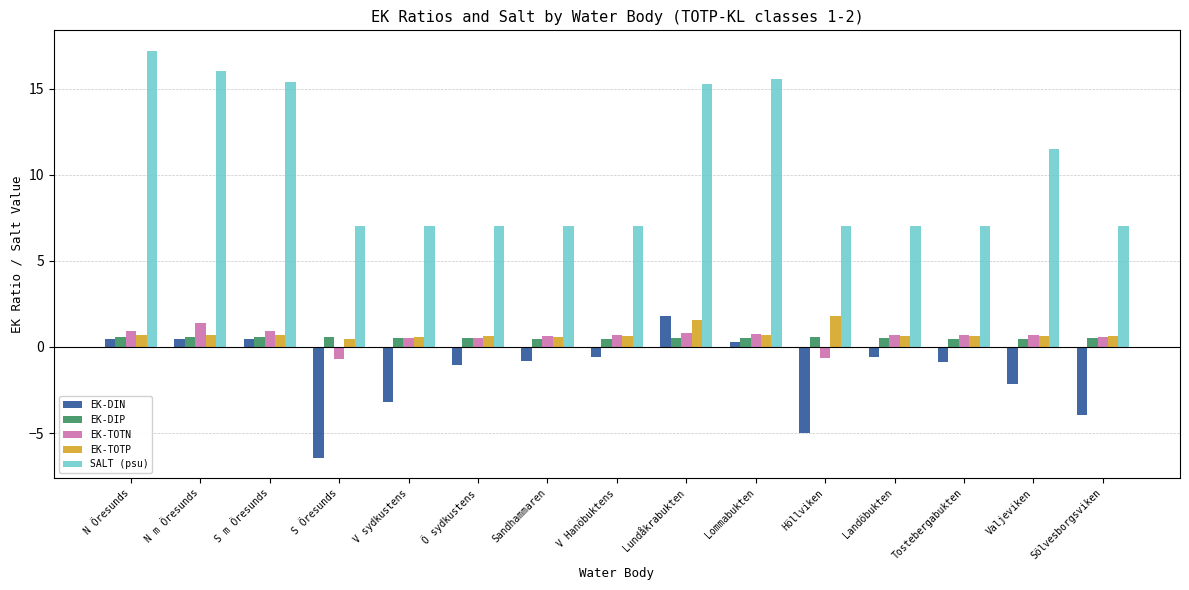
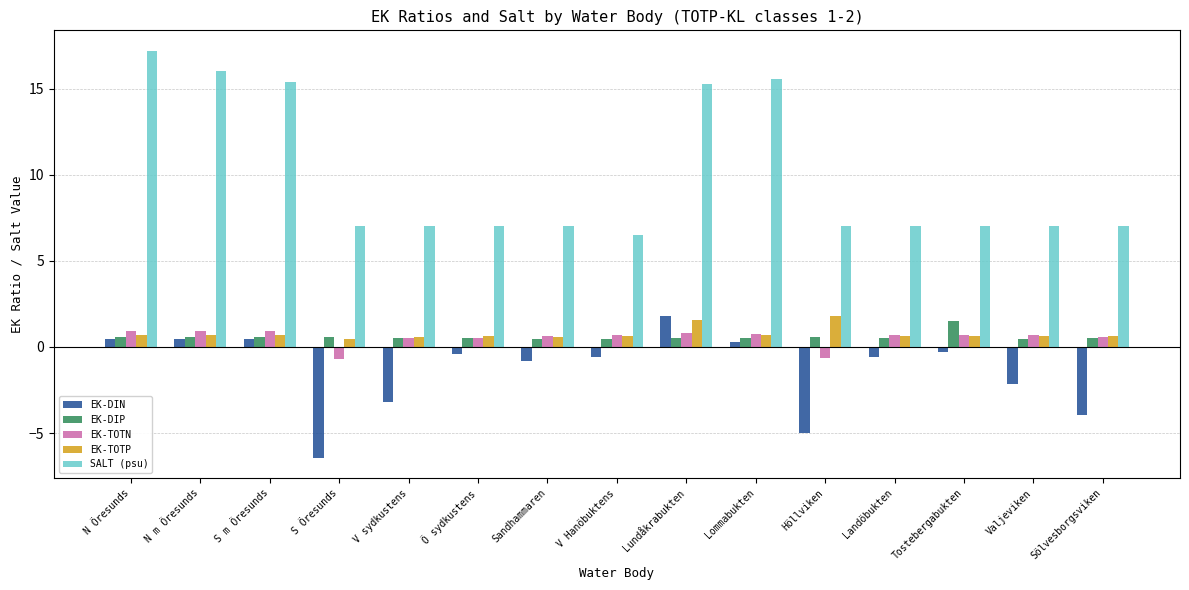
EK-TOTN, N m Öresunds: 1.4 -> 0.9
EK-DIN, Ö sydkustens: -1.0 -> -0.4
SALT (psu), V Hanöbuktens: 7.0 -> 6.5
EK-DIN, Tostebergabukten: -0.9 -> -0.3
EK-DIP, Tostebergabukten: 0.5 -> 1.5
SALT (psu), Valjeviken: 11.5 -> 7.0
